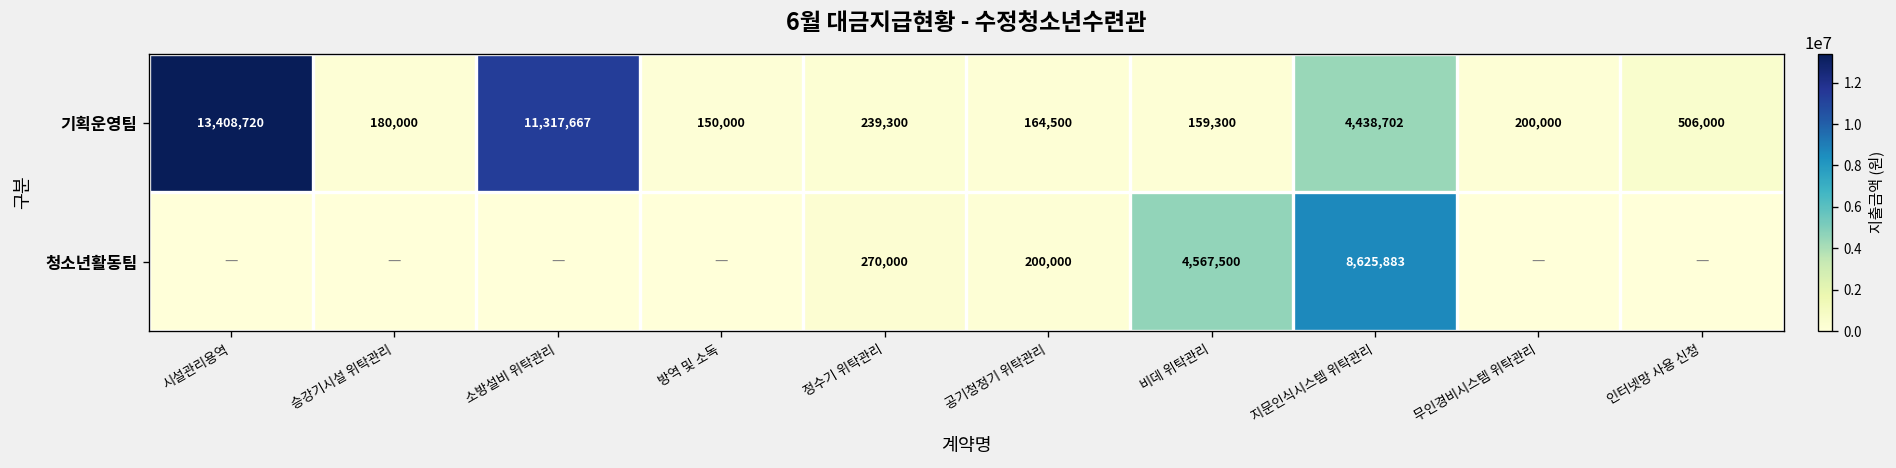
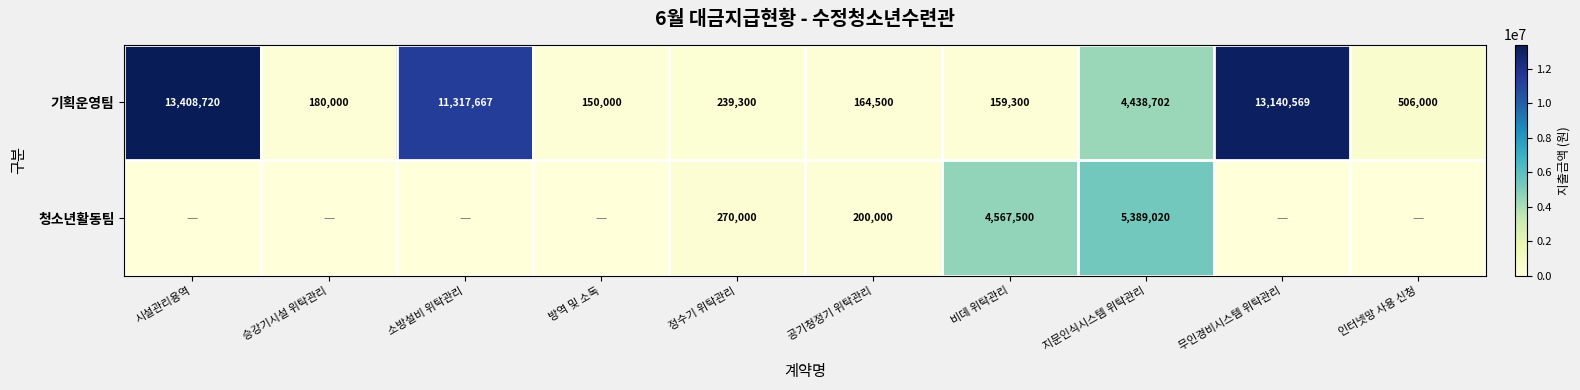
기획운영팀, 무인경비시스템 위탁관리: 200,000 -> 13,140,569
청소년활동팀, 지문인식시스템 위탁관리: 8,625,883 -> 5,389,020
